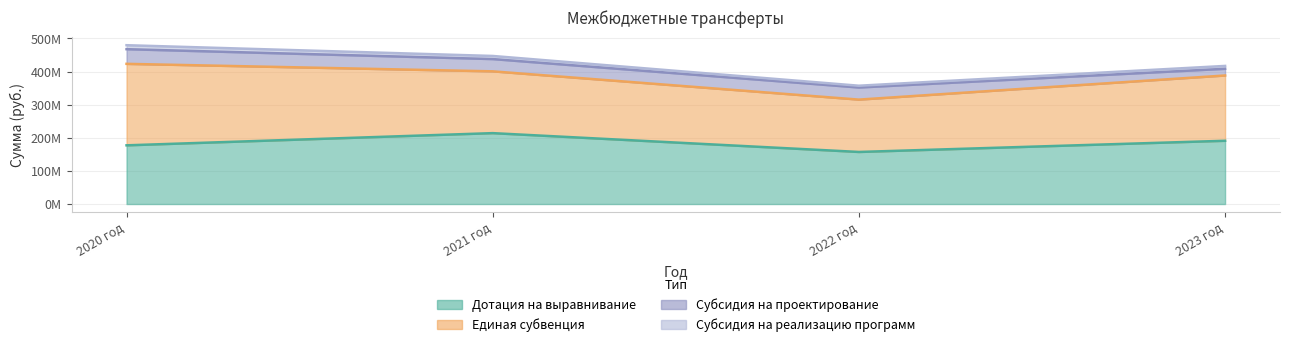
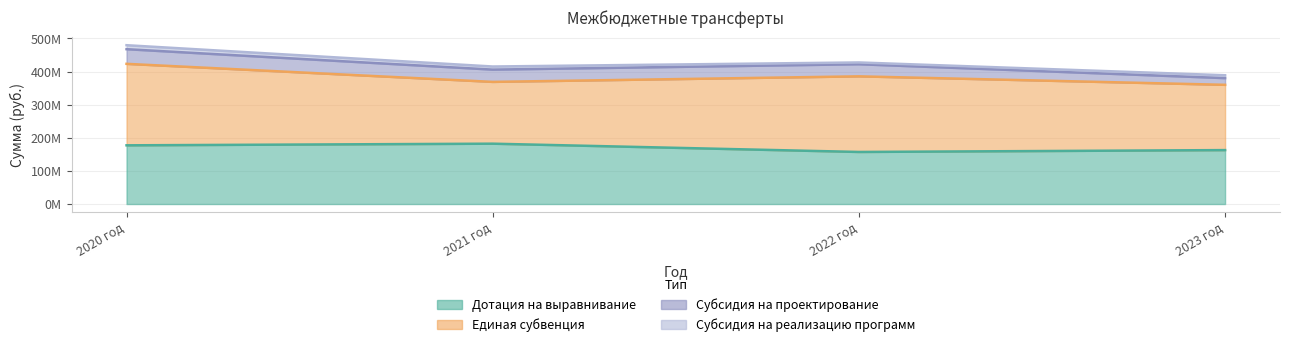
Дотация на выравнивание, 2021 год: 210000000 -> 180000000
Единая субвенция, 2022 год: 160000000 -> 230000000
Дотация на выравнивание, 2023 год: 190000000 -> 160000000
